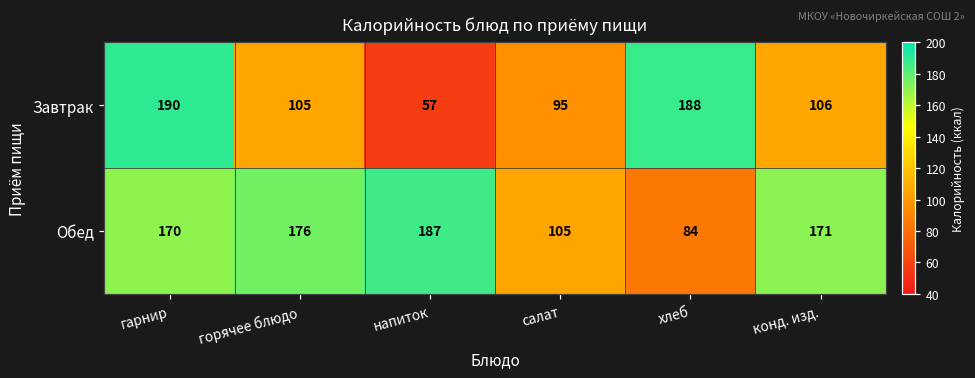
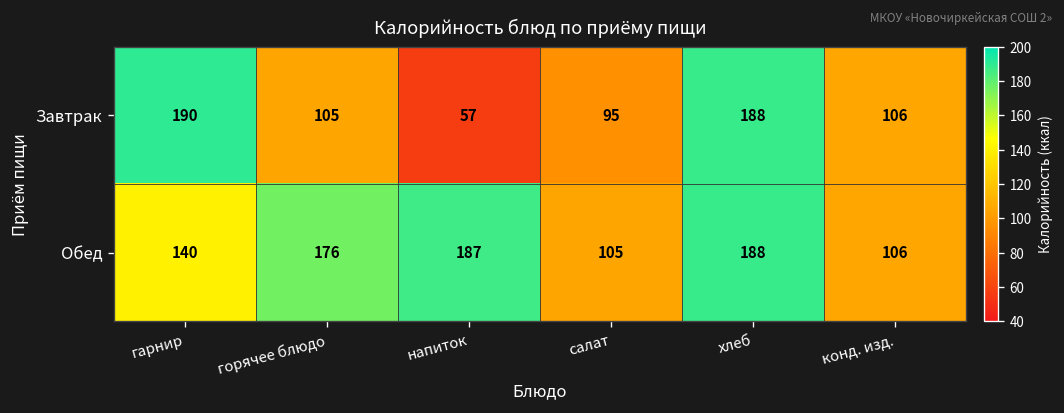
Обед, гарнир: 170 -> 140
Обед, хлеб: 84 -> 188
Обед, конд. изд.: 171 -> 106
